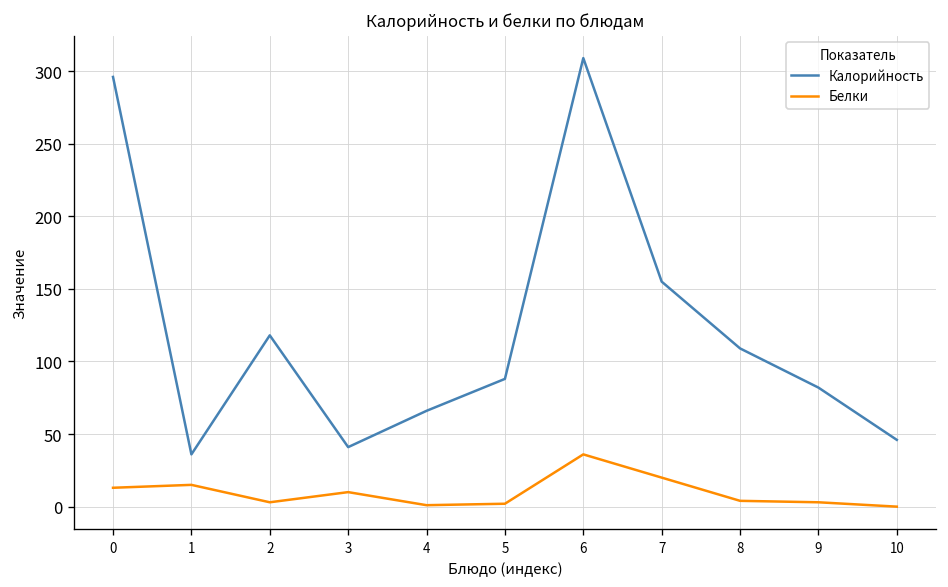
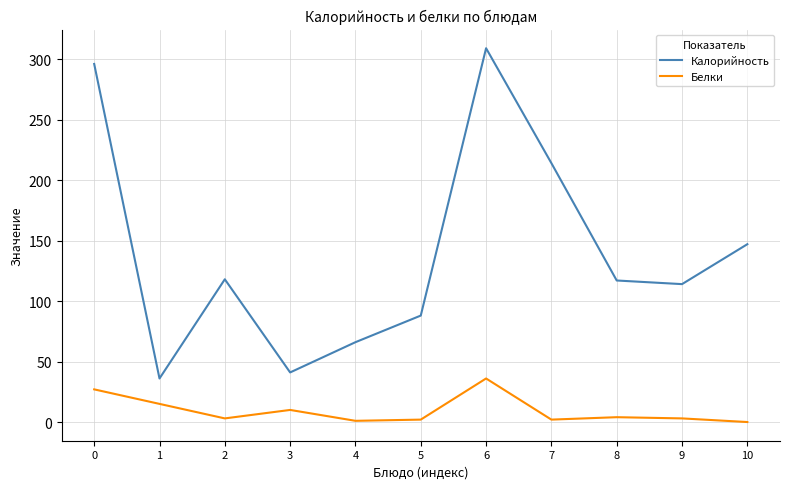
Белки, 0: 13 -> 27
Калорийность, 7: 155 -> 214
Белки, 7: 20 -> 2
Калорийность, 8: 109 -> 117
Калорийность, 9: 82 -> 114
Калорийность, 10: 46 -> 147
